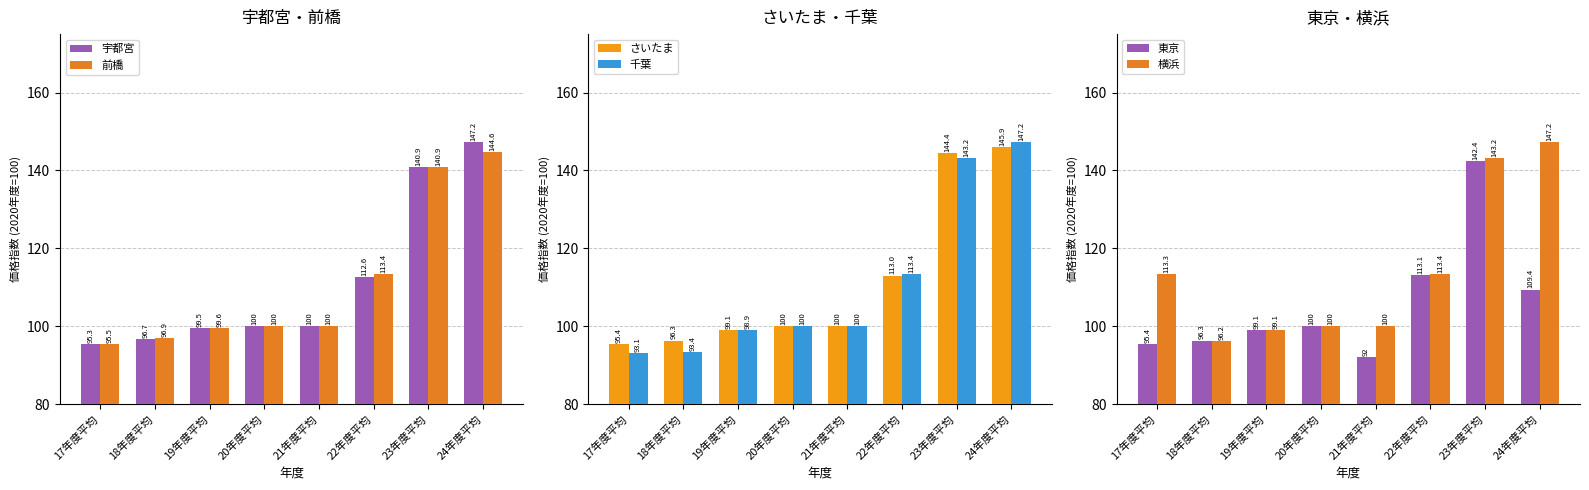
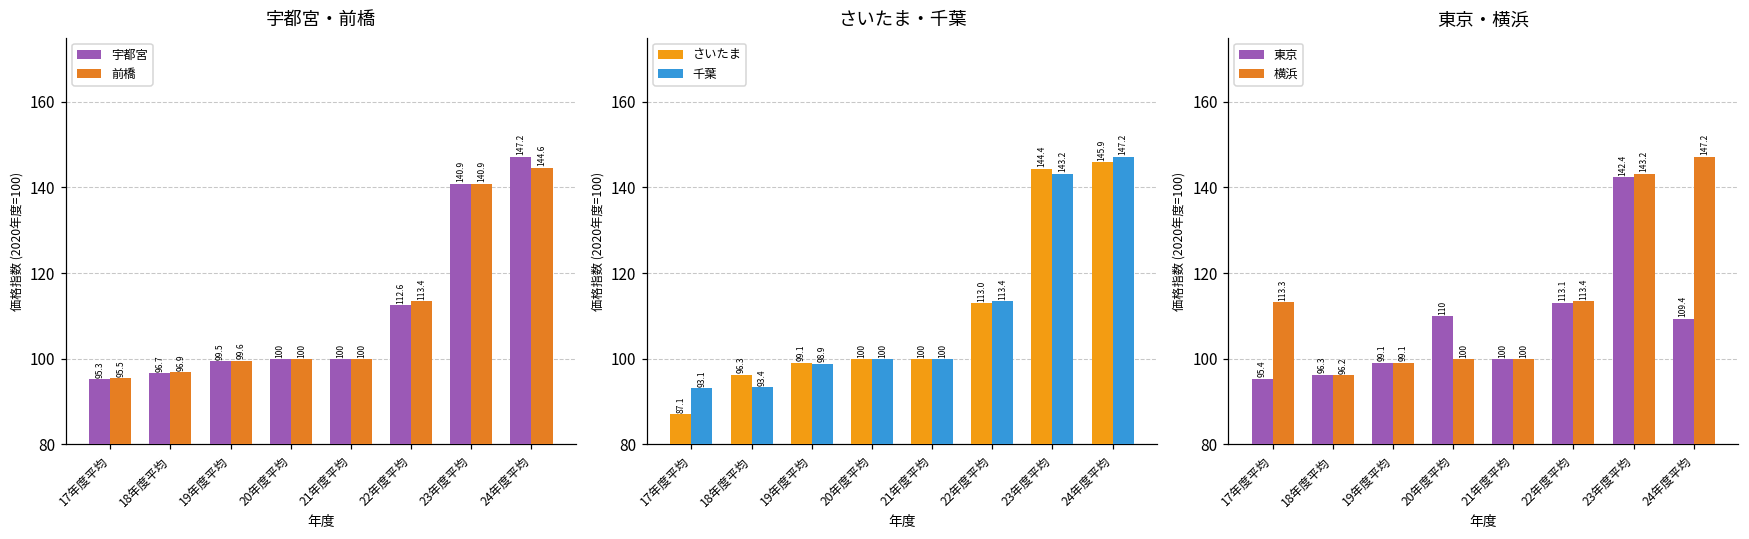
さいたま・千葉, さいたま, 17年度平均: 95.4 -> 87.1
東京・横浜, 東京, 20年度平均: 100 -> 110
東京・横浜, 東京, 21年度平均: 92 -> 100
